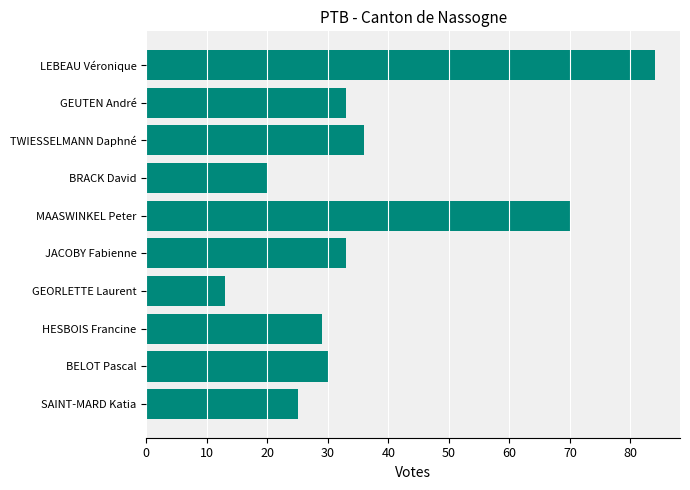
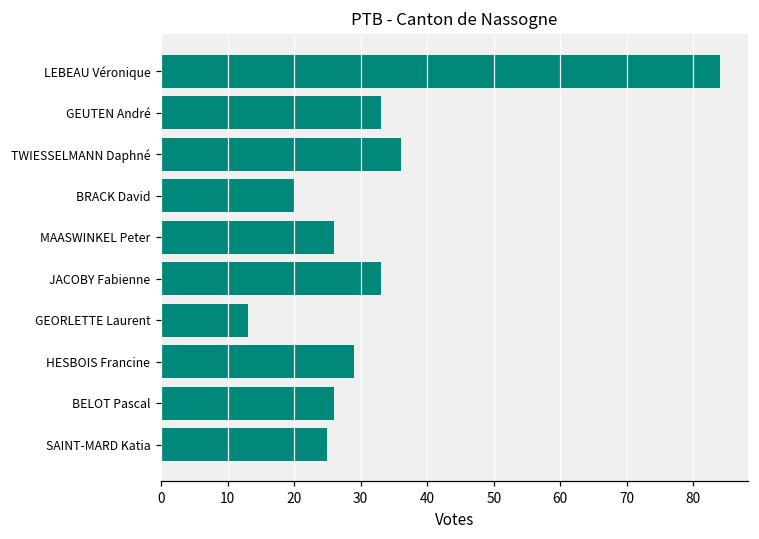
MAASWINKEL Peter: 70 -> 26
BELOT Pascal: 30 -> 26
